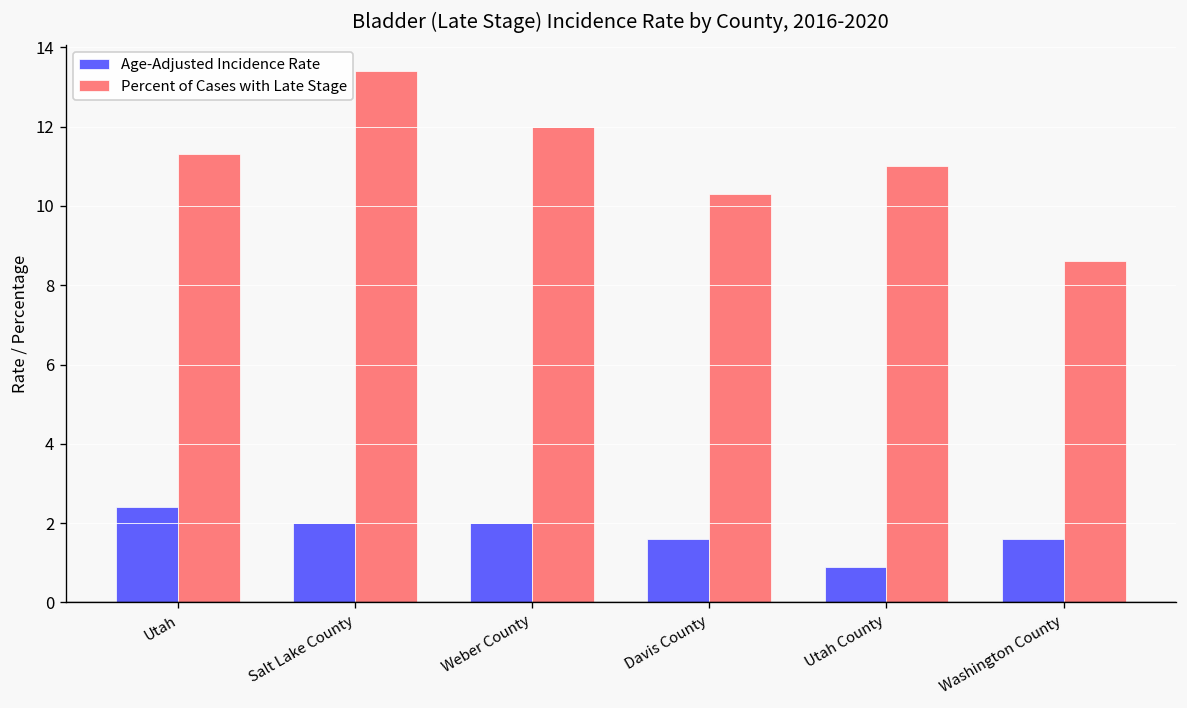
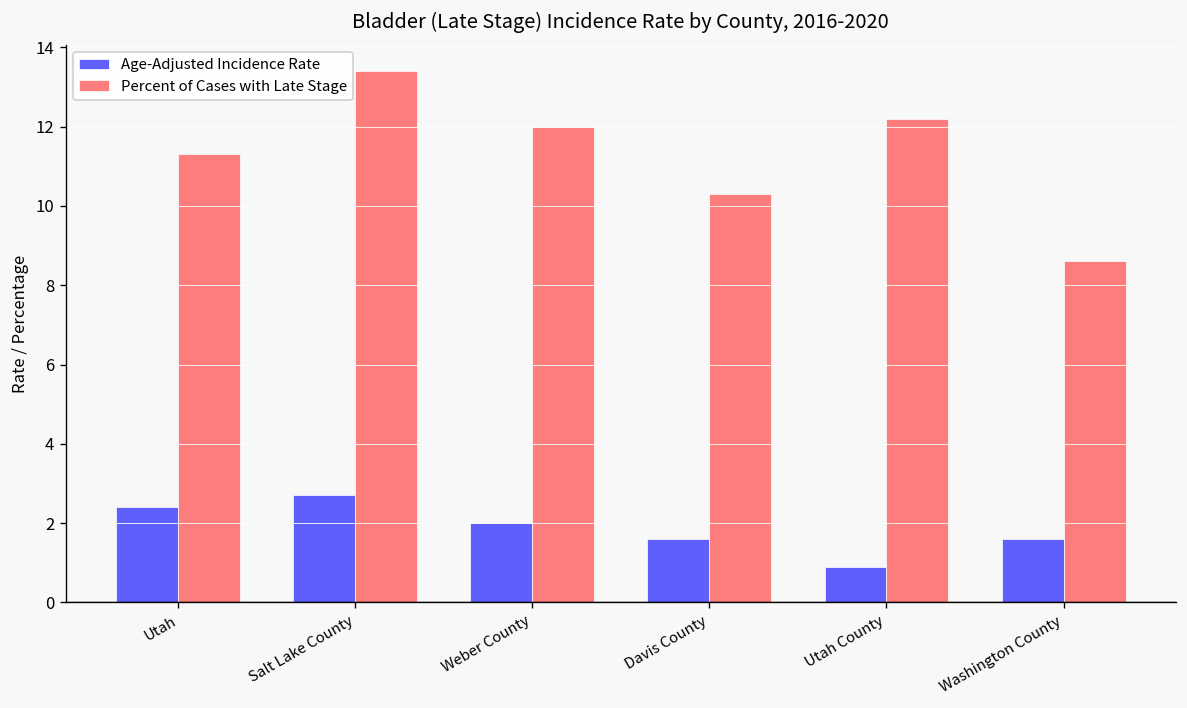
Age-Adjusted Incidence Rate, Salt Lake County: 2.0 -> 2.7
Percent of Cases with Late Stage, Utah County: 11.0 -> 12.2
